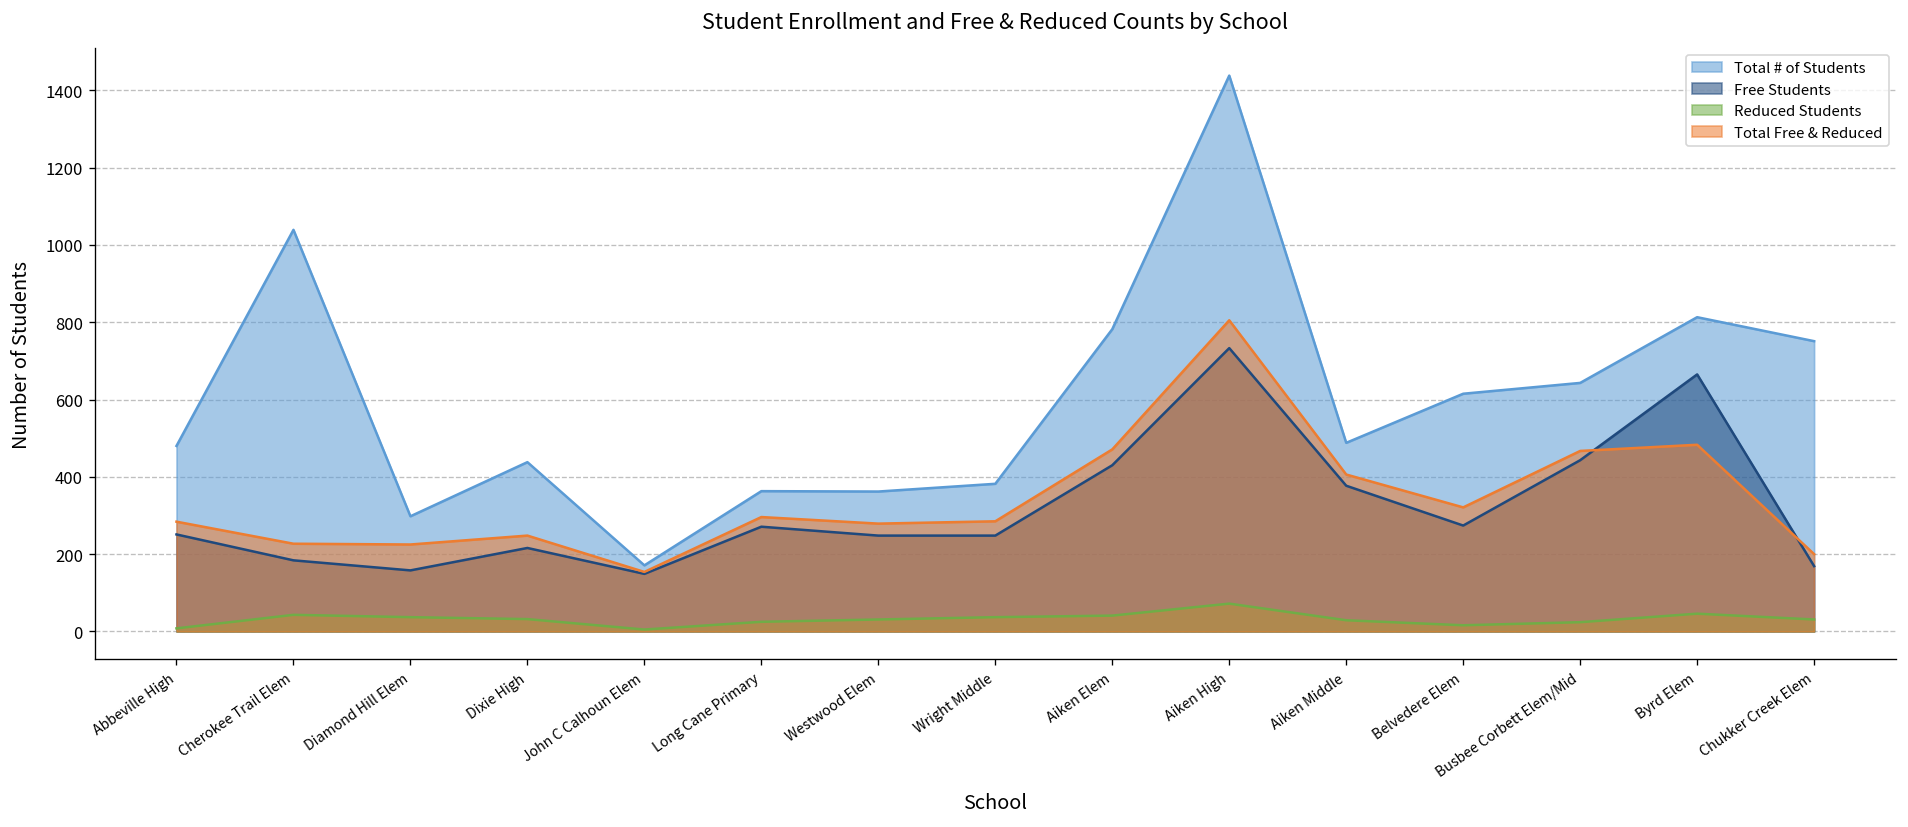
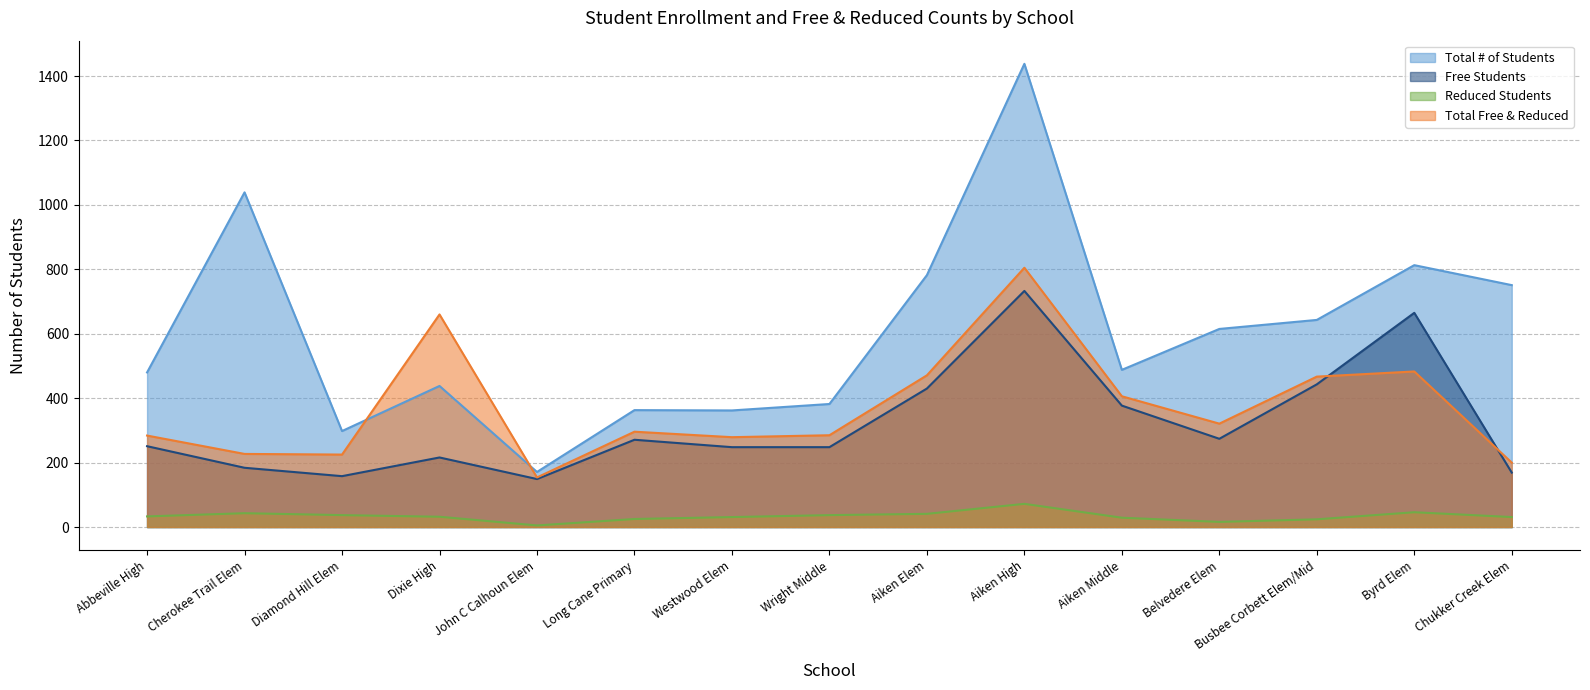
Reduced Students, Abbeville High: 10 -> 30
Total Free & Reduced, Dixie High: 250 -> 660
